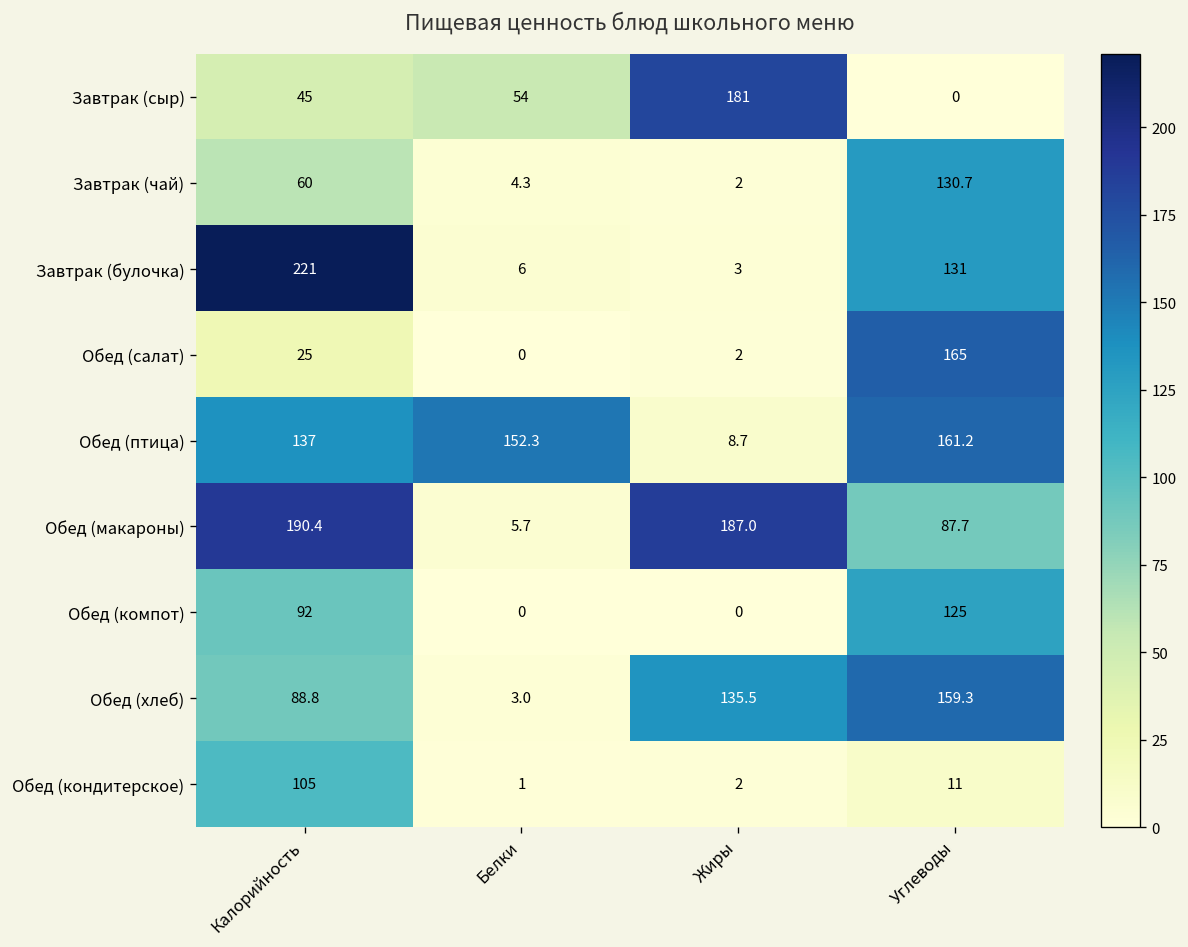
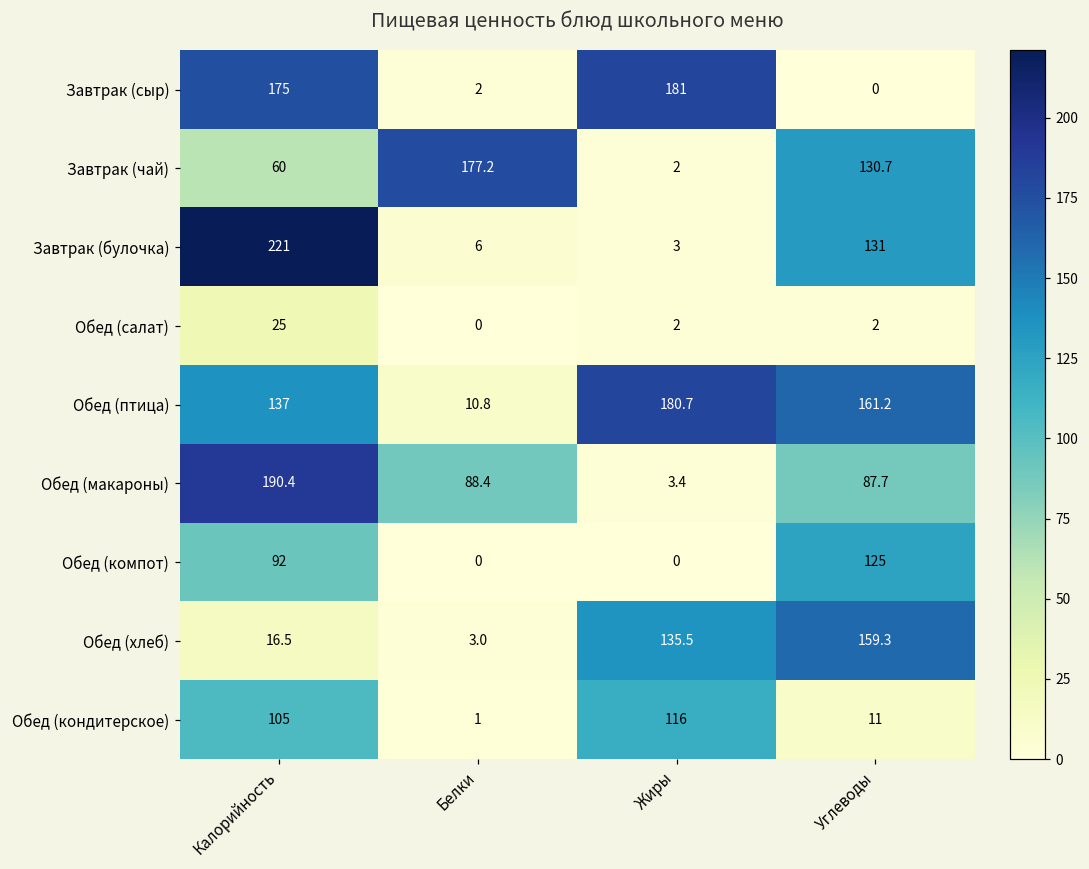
Завтрак (сыр), Калорийность: 45 -> 175
Завтрак (сыр), Белки: 54 -> 2
Завтрак (чай), Белки: 4.3 -> 177.2
Обед (салат), Углеводы: 165 -> 2
Обед (птица), Белки: 152.3 -> 10.8
Обед (птица), Жиры: 8.7 -> 180.7
Обед (макароны), Белки: 5.7 -> 88.4
Обед (макароны), Жиры: 187.0 -> 3.4
Обед (хлеб), Калорийность: 88.8 -> 16.5
Обед (кондитерское), Жиры: 2 -> 116
